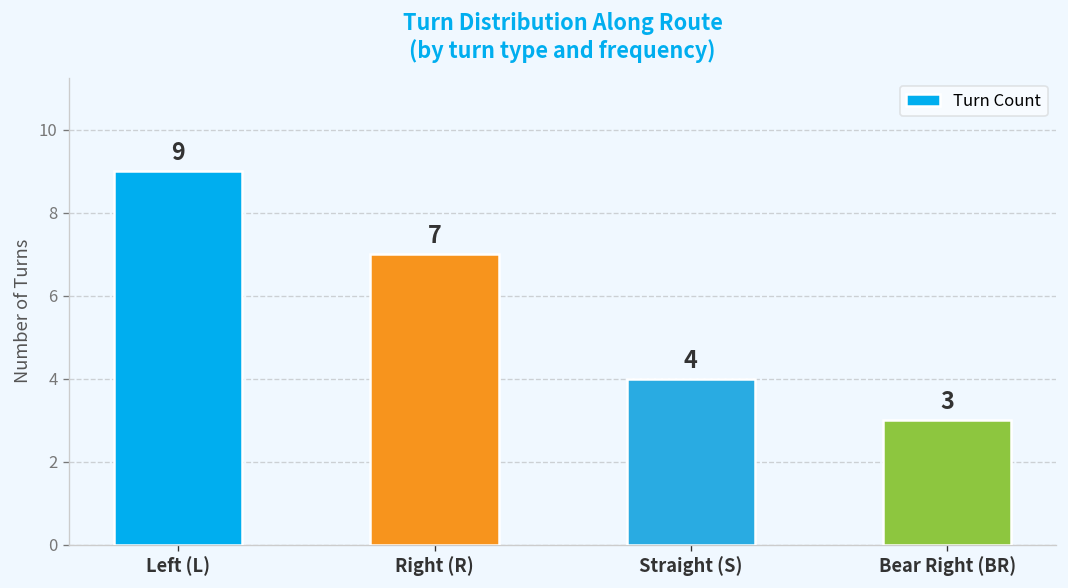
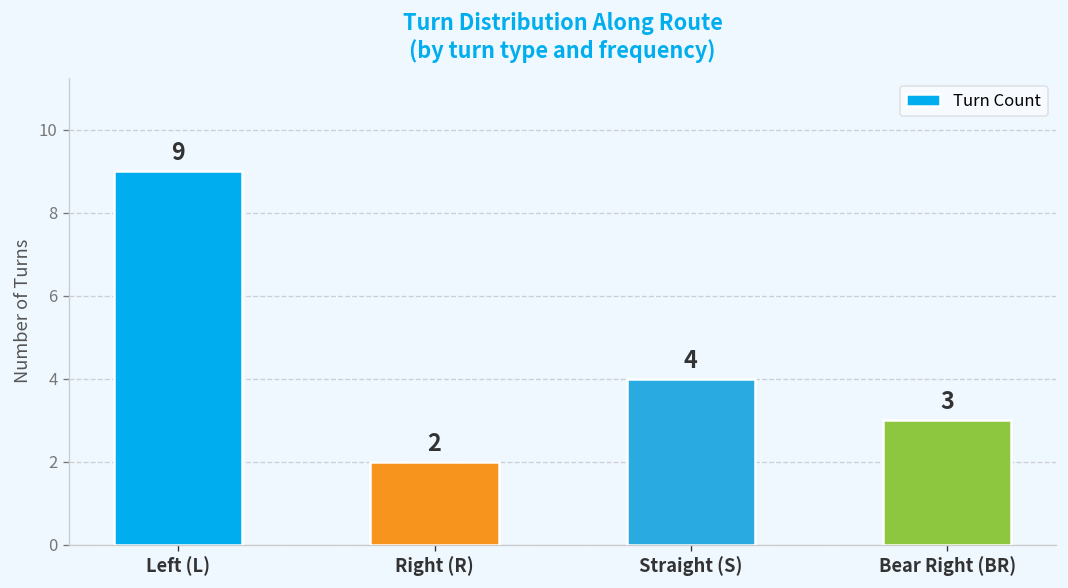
Right (R): 7 -> 2
